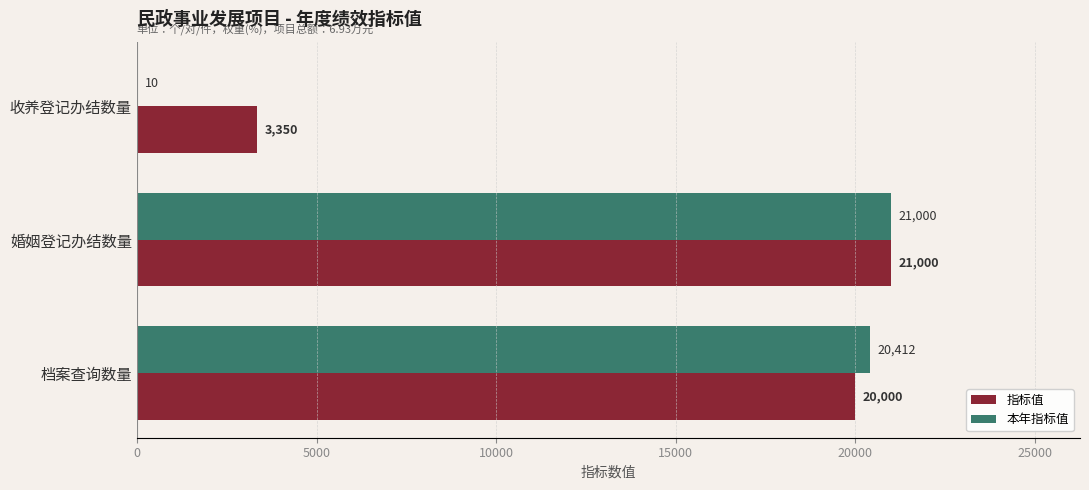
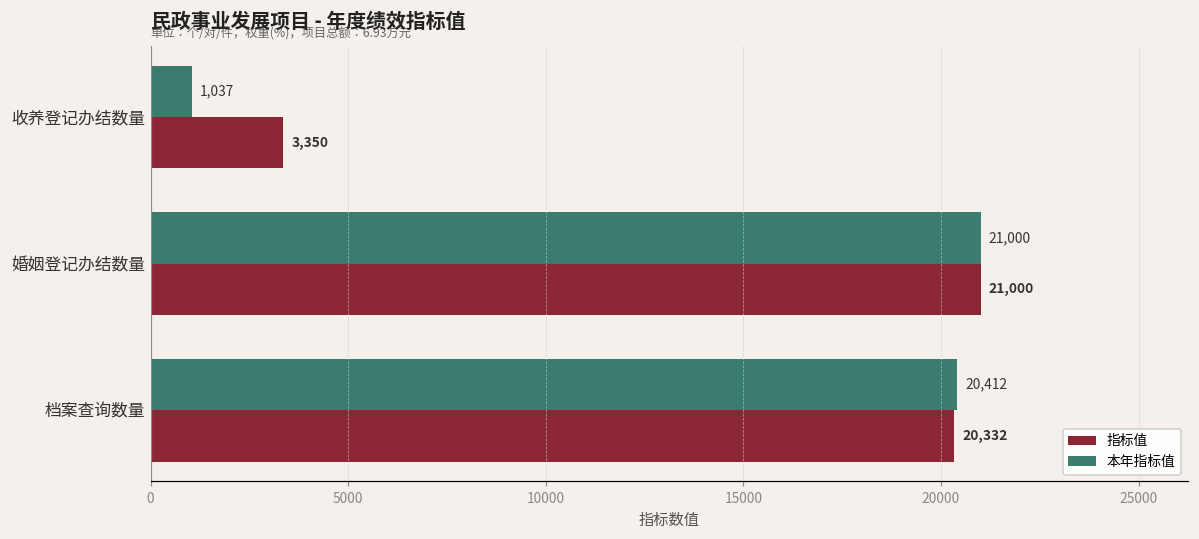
本年指标值, 收养登记办结数量: 10 -> 1,037
指标值, 档案查询数量: 20,000 -> 20,332
